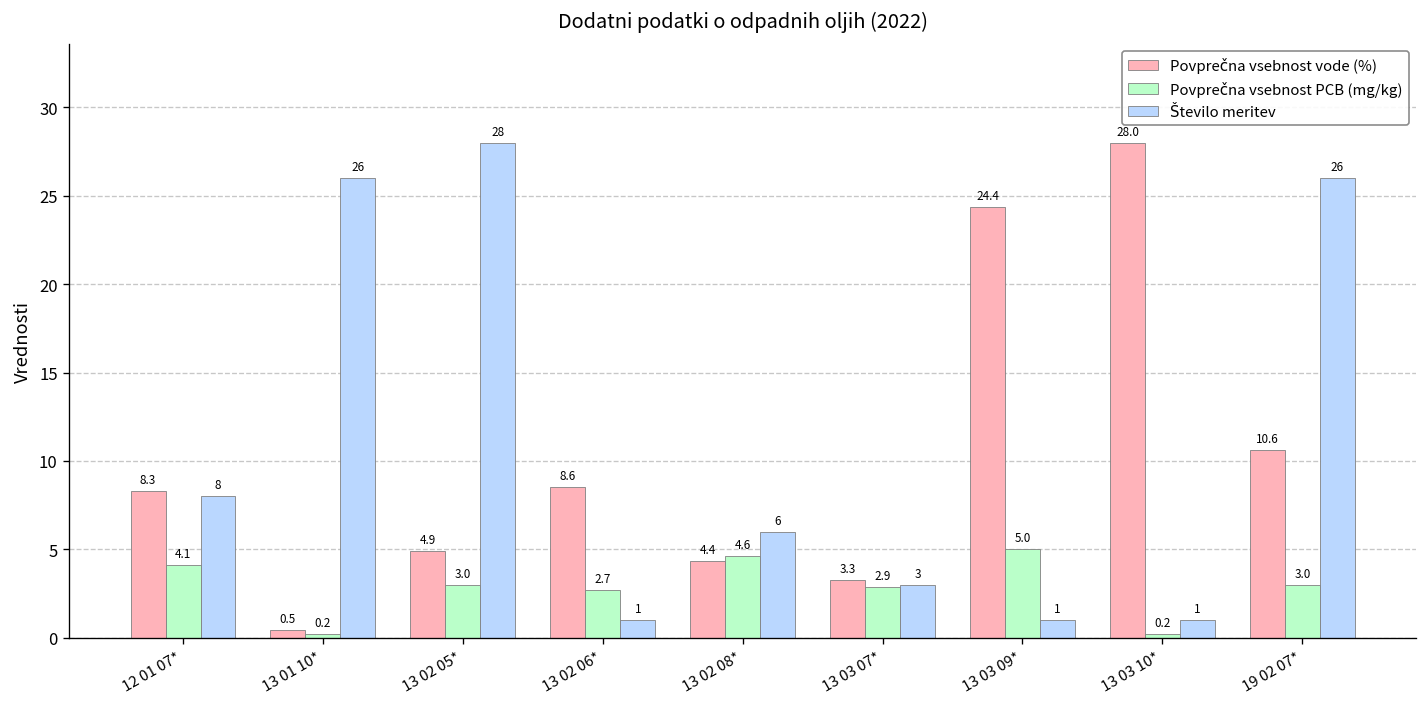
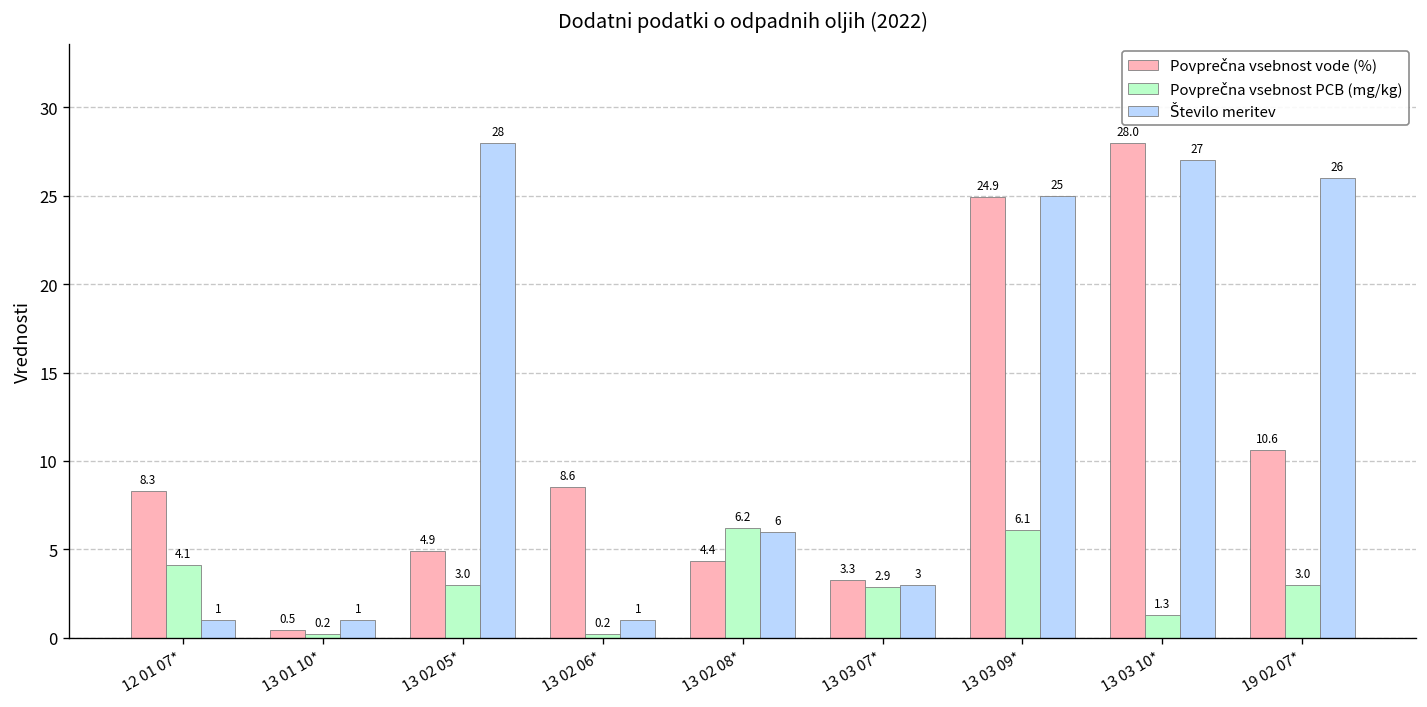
Število meritev, 12 01 07*: 8 -> 1
Število meritev, 13 01 10*: 26 -> 1
Povprečna vsebnost PCB (mg/kg), 13 02 06*: 2.7 -> 0.2
Povprečna vsebnost PCB (mg/kg), 13 02 08*: 4.6 -> 6.2
Povprečna vsebnost vode (%), 13 03 09*: 24.4 -> 24.9
Povprečna vsebnost PCB (mg/kg), 13 03 09*: 5.0 -> 6.1
Število meritev, 13 03 09*: 1 -> 25
Povprečna vsebnost PCB (mg/kg), 13 03 10*: 0.2 -> 1.3
Število meritev, 13 03 10*: 1 -> 27
